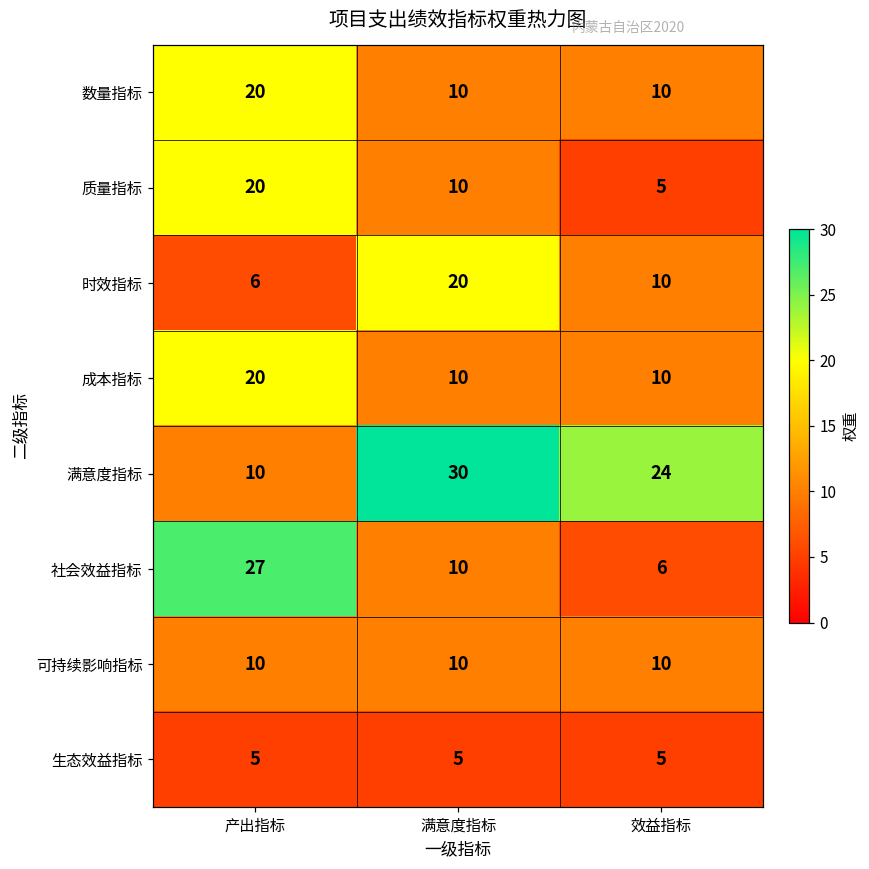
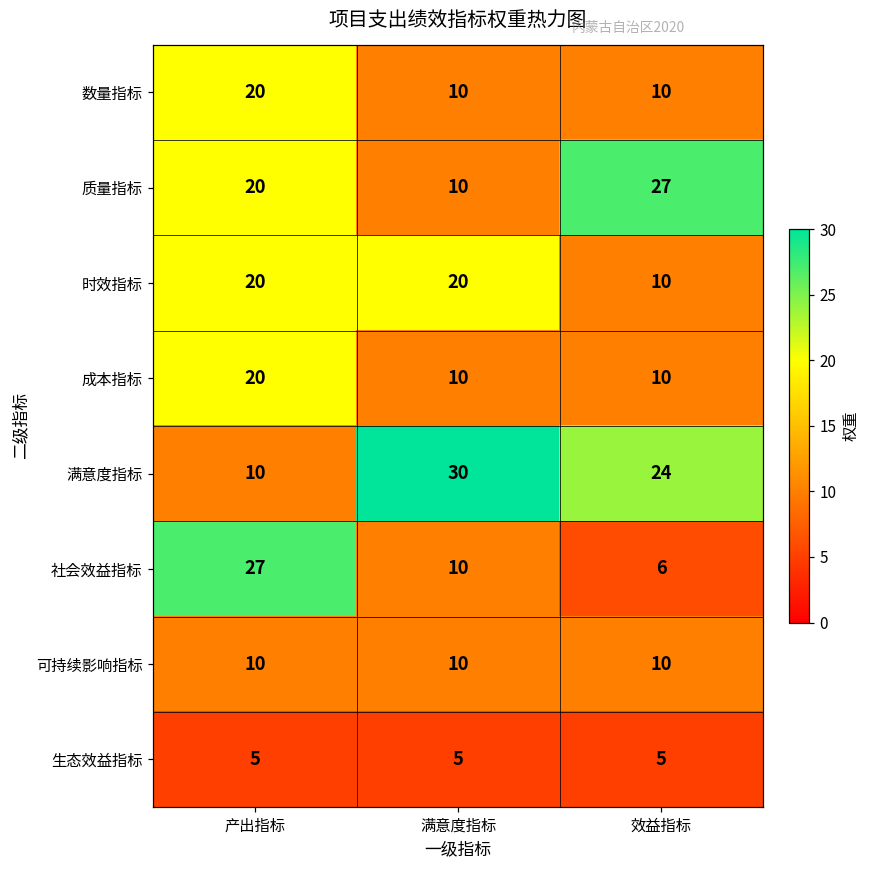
质量指标, 效益指标: 5 -> 27
时效指标, 产出指标: 6 -> 20
